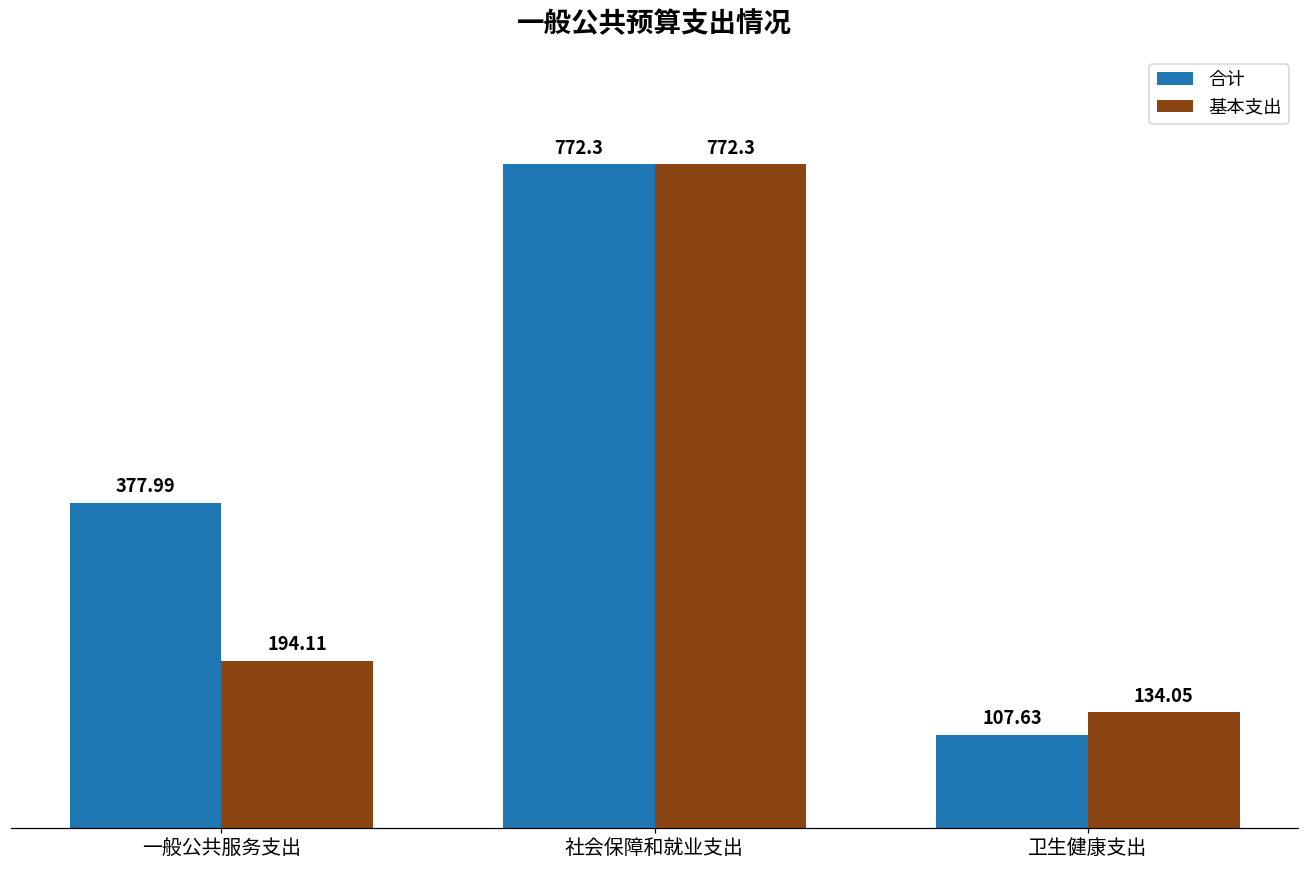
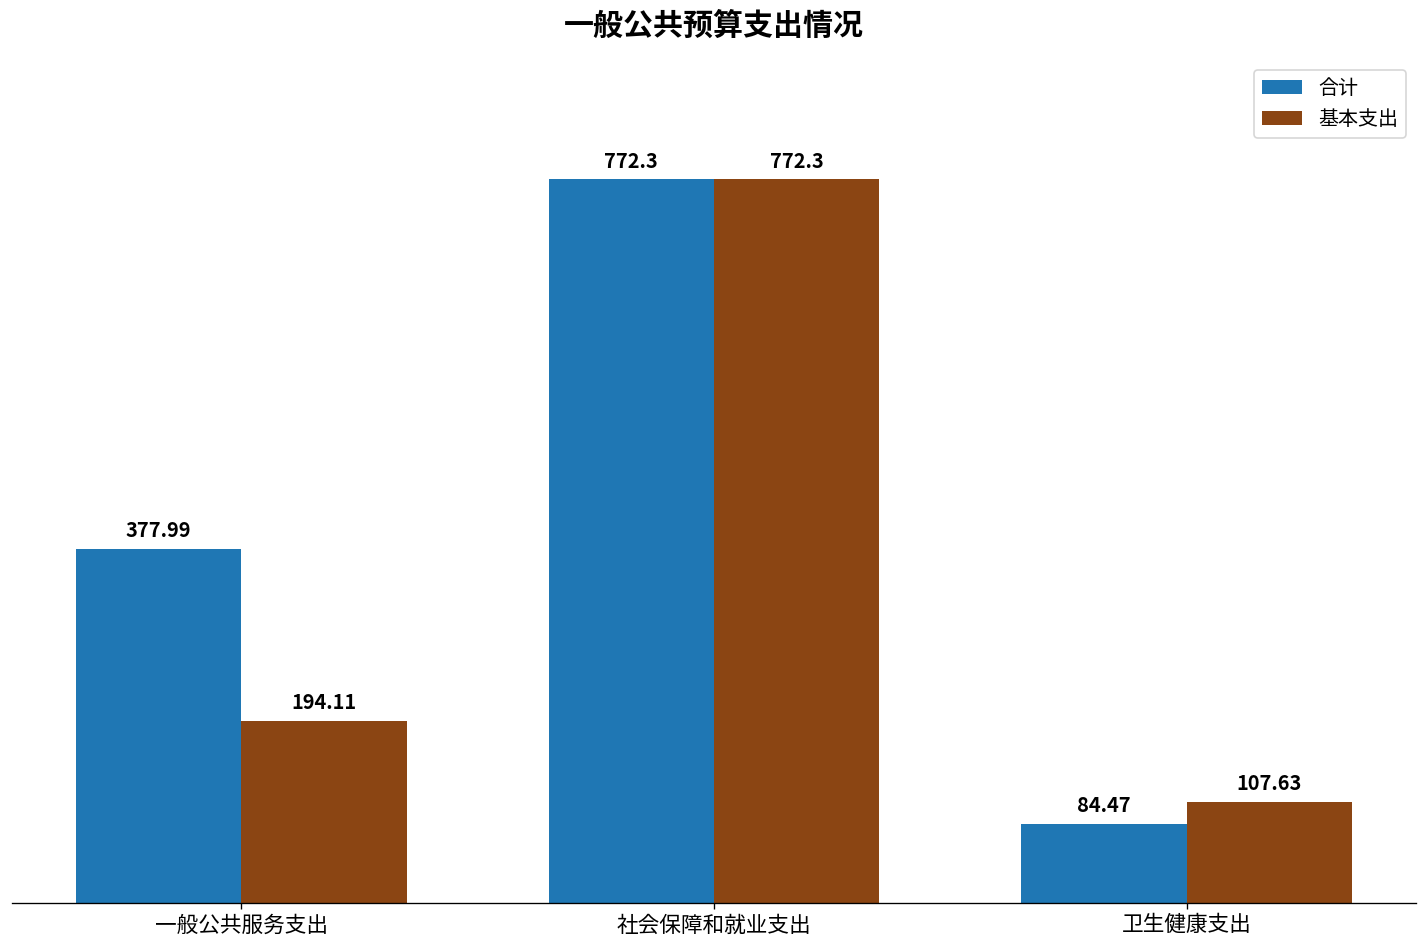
合计, 卫生健康支出: 107.63 -> 84.47
基本支出, 卫生健康支出: 134.05 -> 107.63
